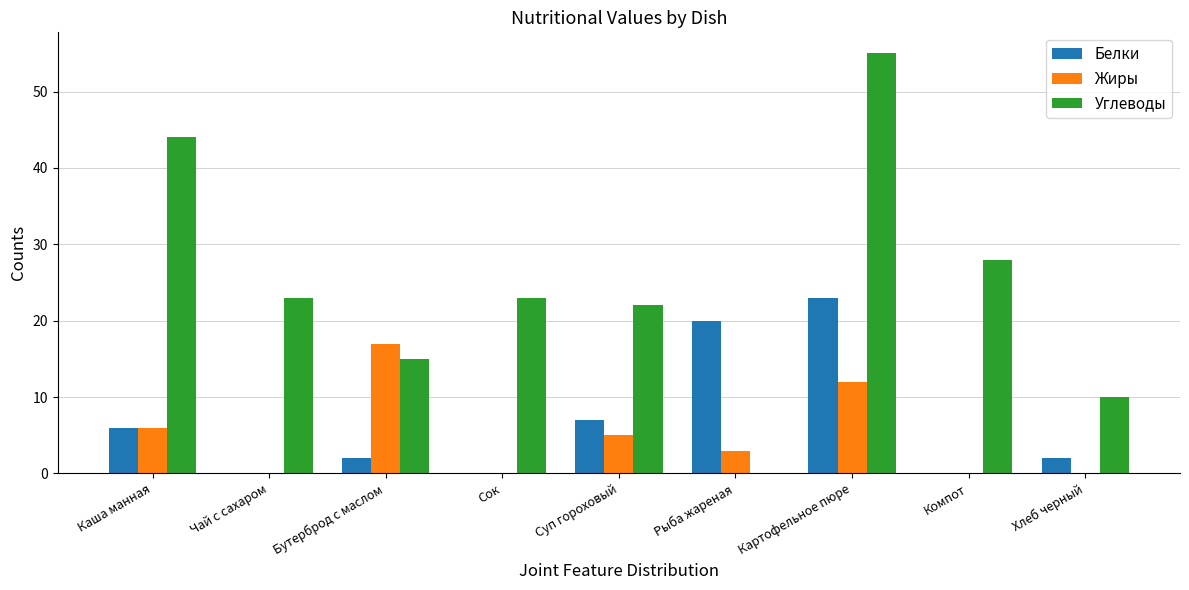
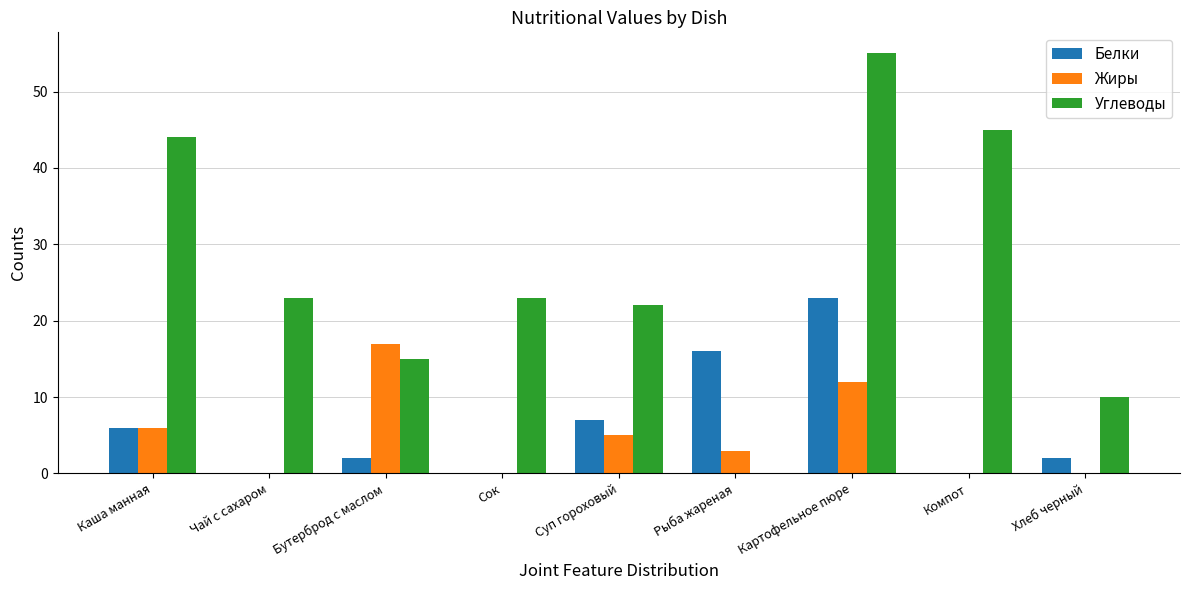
Белки, Рыба жареная: 20 -> 16
Углеводы, Компот: 28 -> 45
